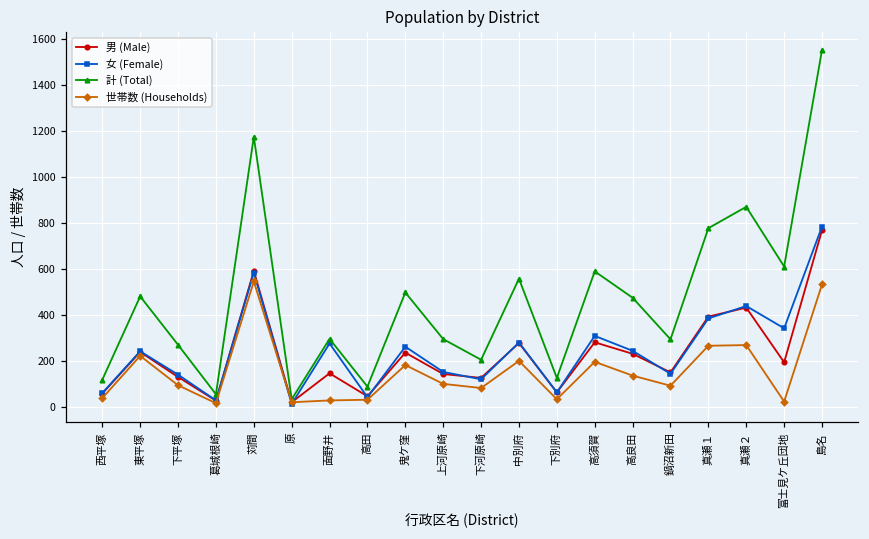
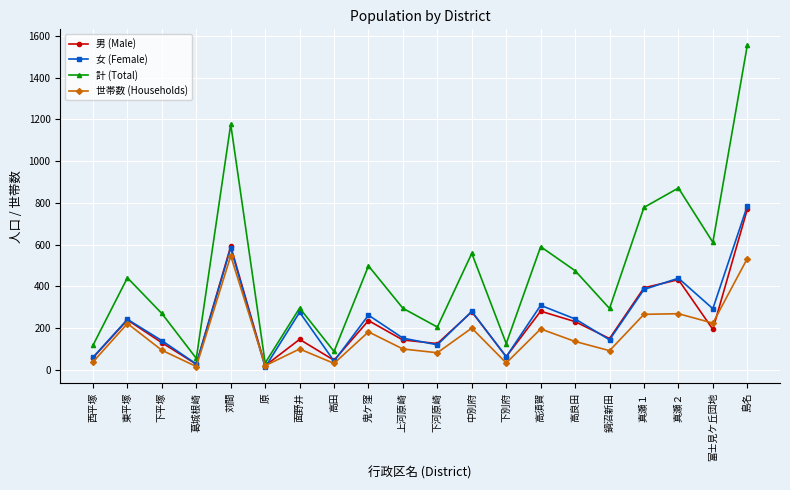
計 (Total), 東平塚: 480 -> 440
世帯数 (Households), 面野井: 30 -> 100
女 (Female), 富士見ケ丘団地: 340 -> 290
世帯数 (Households), 富士見ケ丘団地: 20 -> 220
